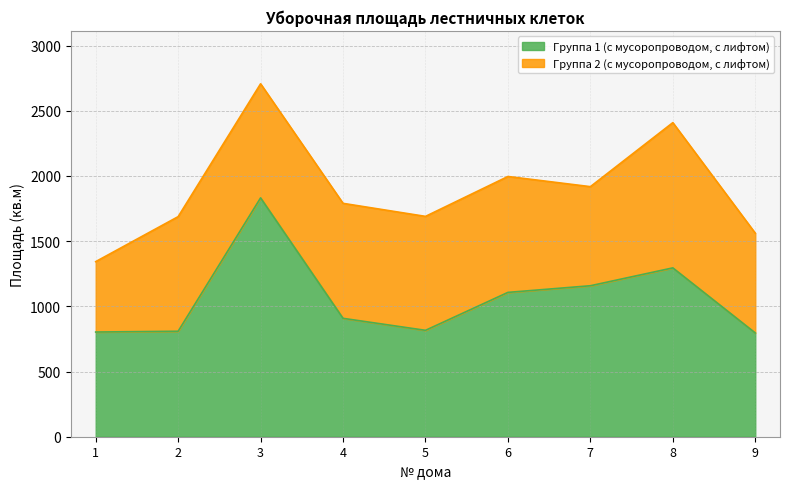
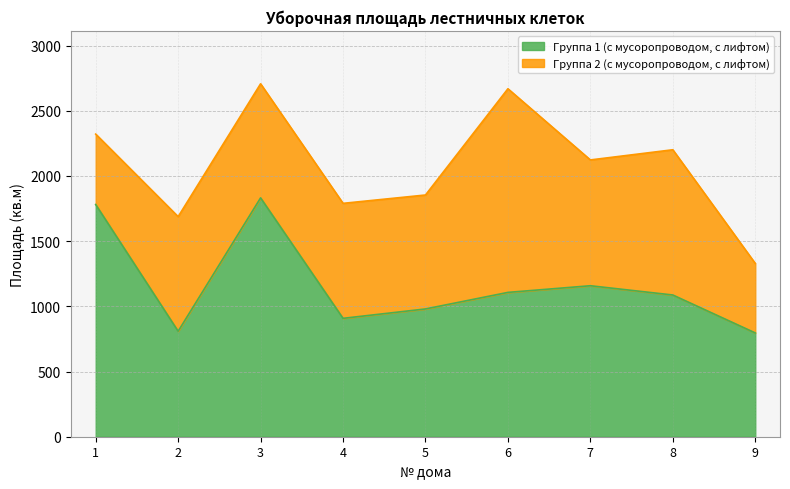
Группа 1 (с мусоропроводом, с лифтом), 1: 800 -> 1780
Группа 1 (с мусоропроводом, с лифтом), 5: 820 -> 980
Группа 2 (с мусоропроводом, с лифтом), 6: 890 -> 1560
Группа 2 (с мусоропроводом, с лифтом), 7: 760 -> 970
Группа 1 (с мусоропроводом, с лифтом), 8: 1300 -> 1090
Группа 2 (с мусоропроводом, с лифтом), 9: 770 -> 530
